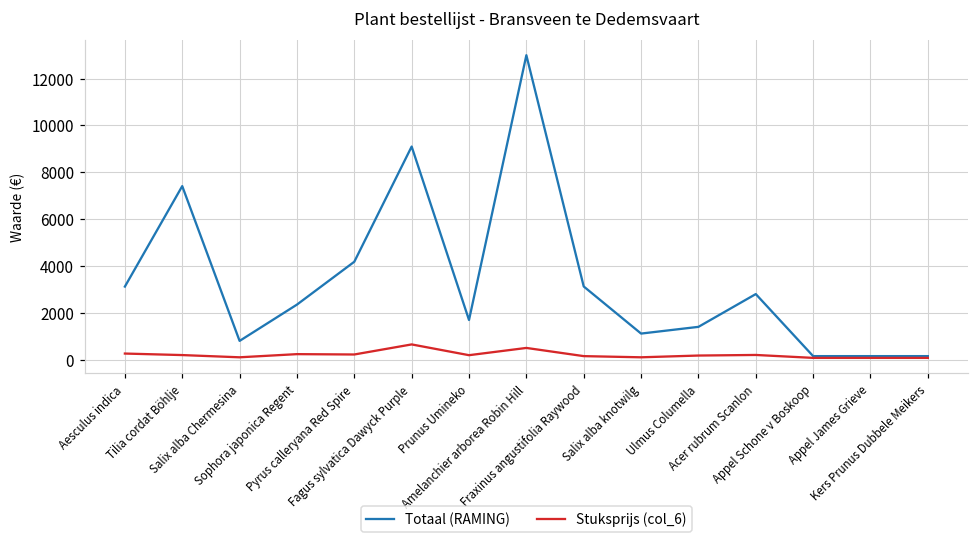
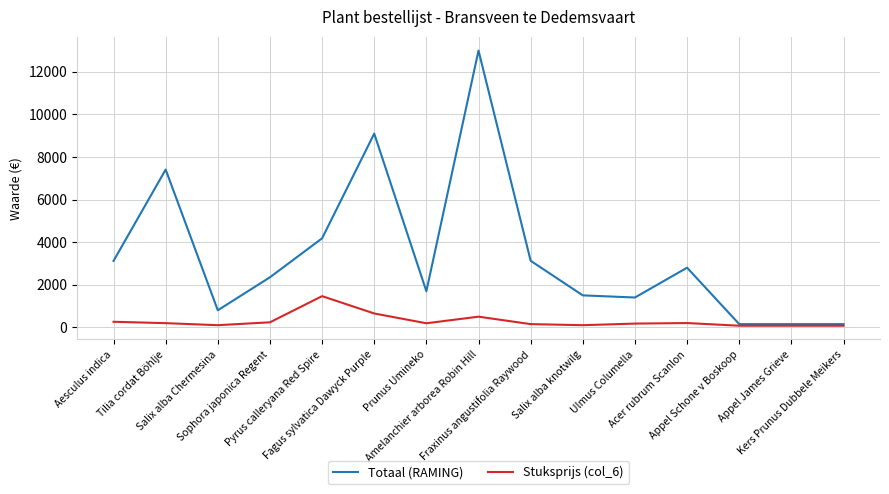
Stuksprijs (col_6), Pyrus calleryana Red Spire: 200 -> 1500
Totaal (RAMING), Salix alba knotwilg: 1100 -> 1500
